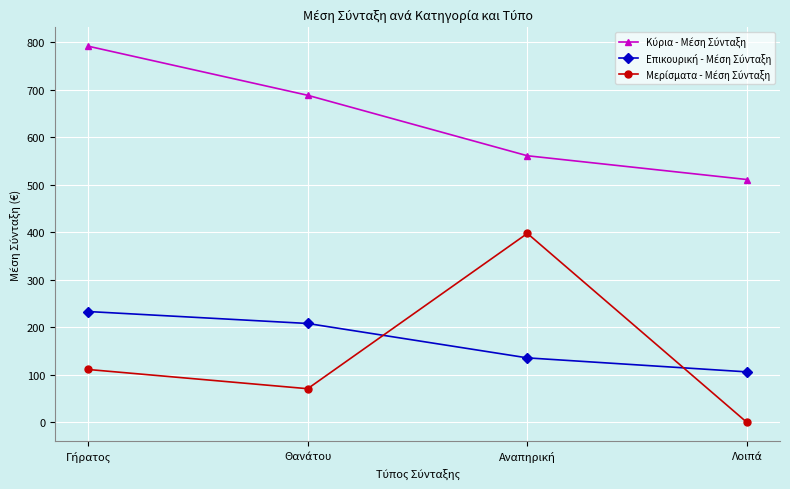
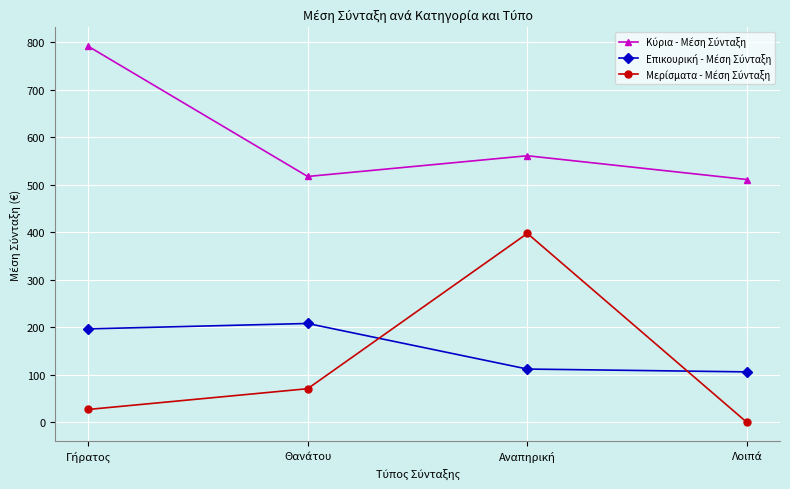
Επικουρική - Μέση Σύνταξη, Γήρατος: 230 -> 200
Μερίσματα - Μέση Σύνταξη, Γήρατος: 110 -> 30
Κύρια - Μέση Σύνταξη, Θανάτου: 690 -> 520
Επικουρική - Μέση Σύνταξη, Αναπηρική: 140 -> 110
